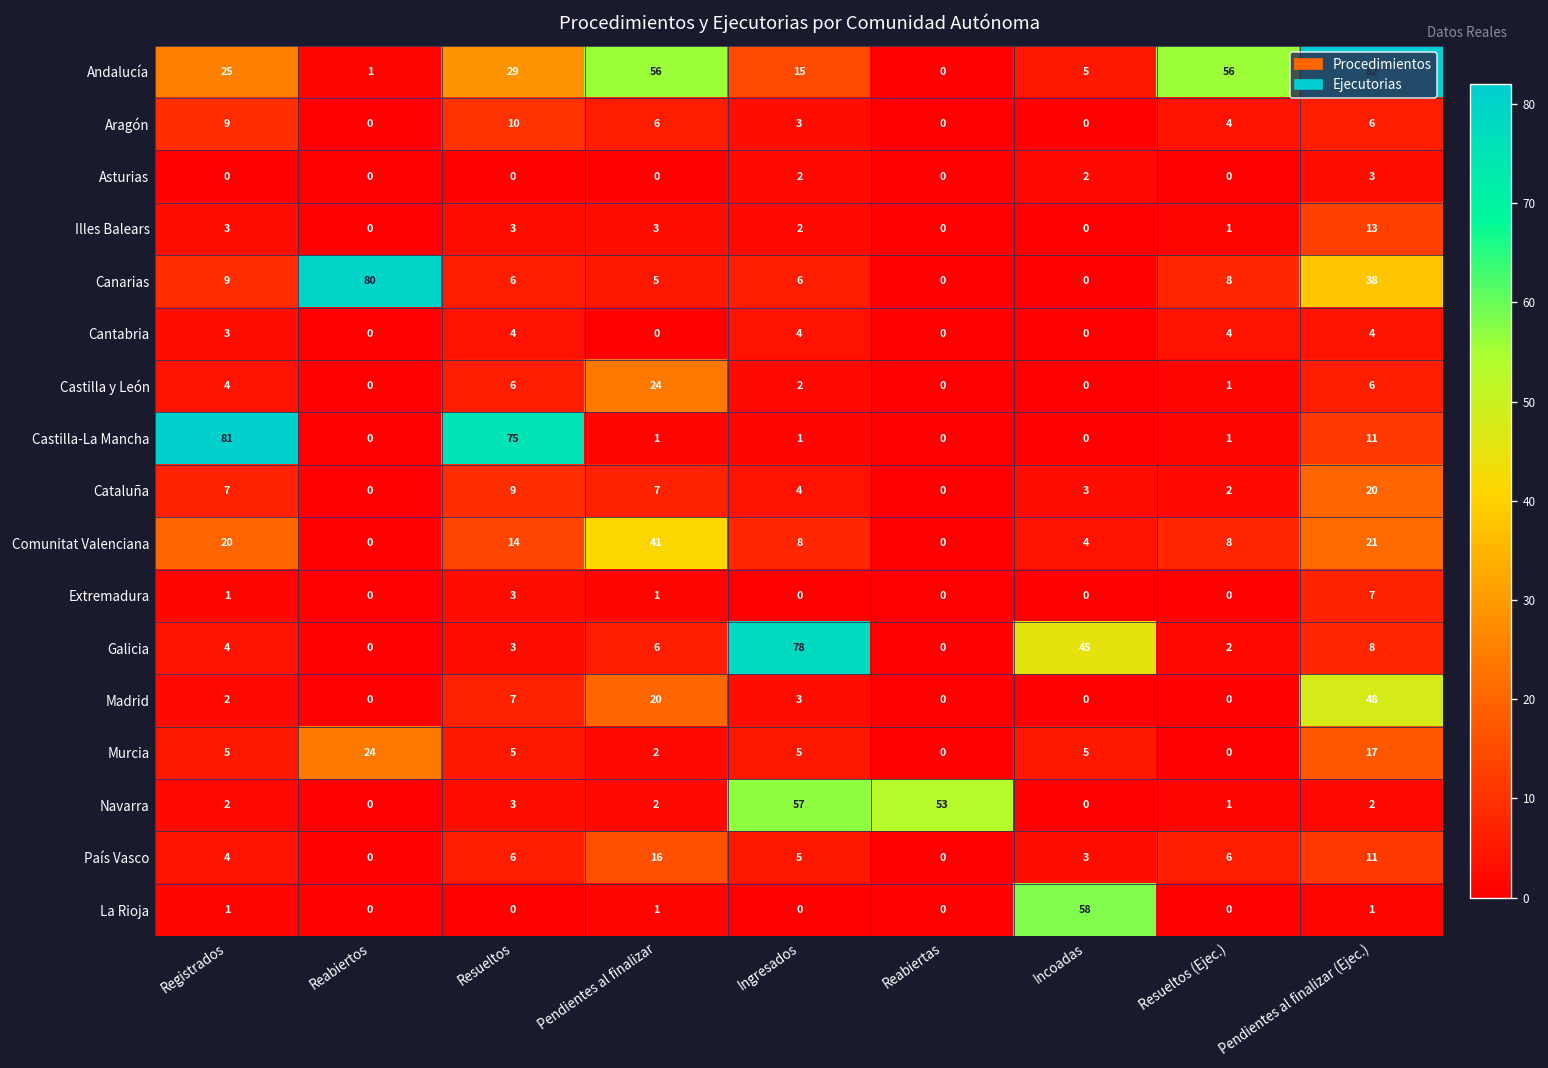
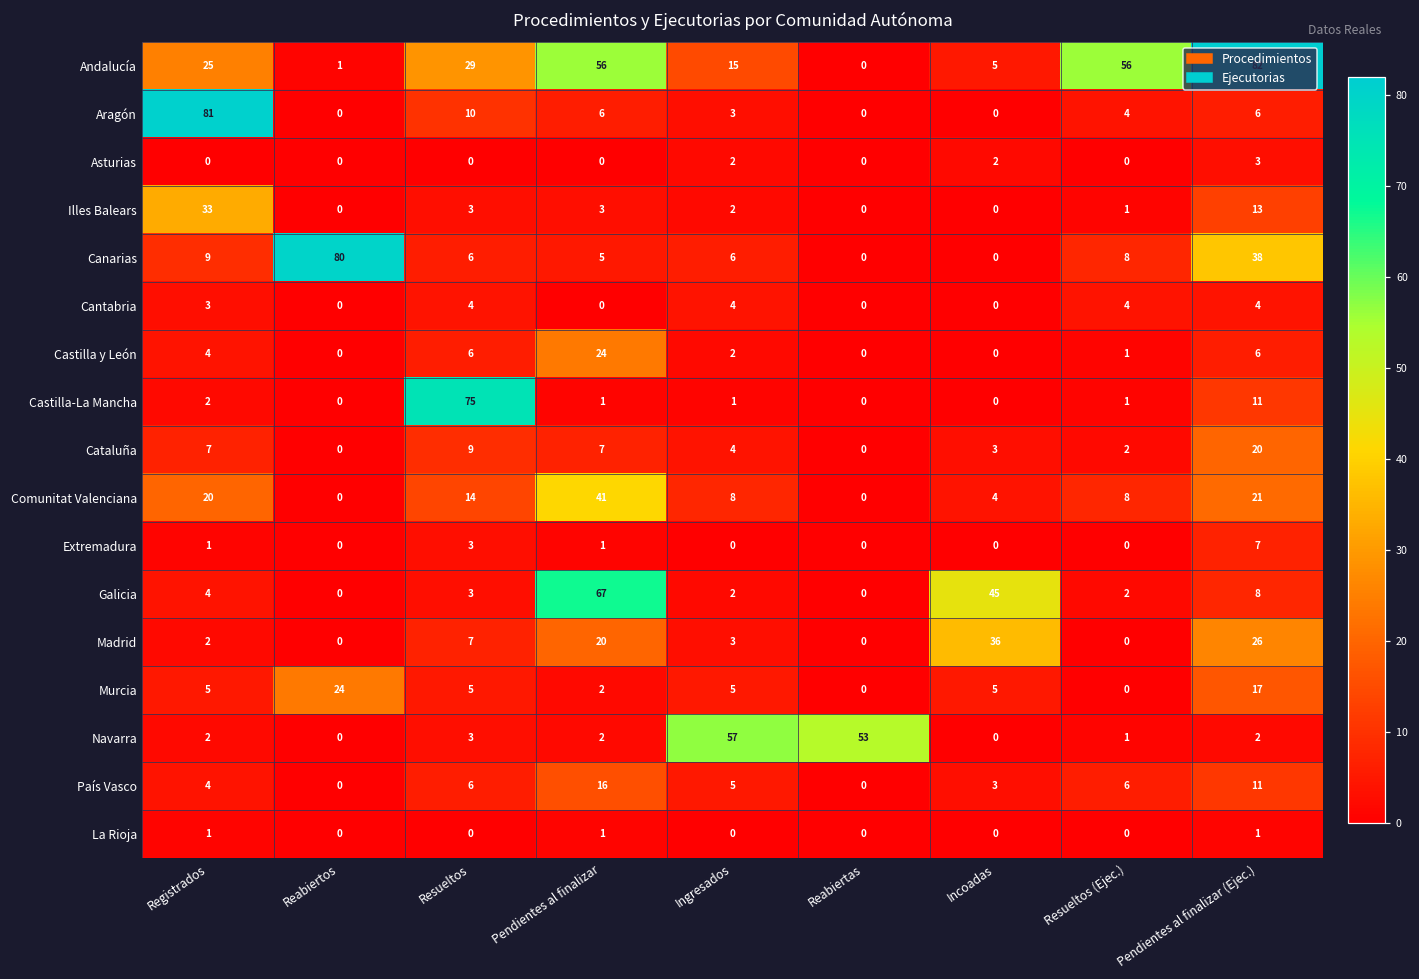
Aragón, Registrados: 9 -> 81
Illes Balears, Registrados: 3 -> 33
Castilla-La Mancha, Registrados: 81 -> 2
Galicia, Pendientes al finalizar: 6 -> 67
Galicia, Ingresados: 78 -> 2
Madrid, Incoadas: 0 -> 36
Madrid, Pendientes al finalizar (Ejec.): 48 -> 26
La Rioja, Incoadas: 58 -> 0
